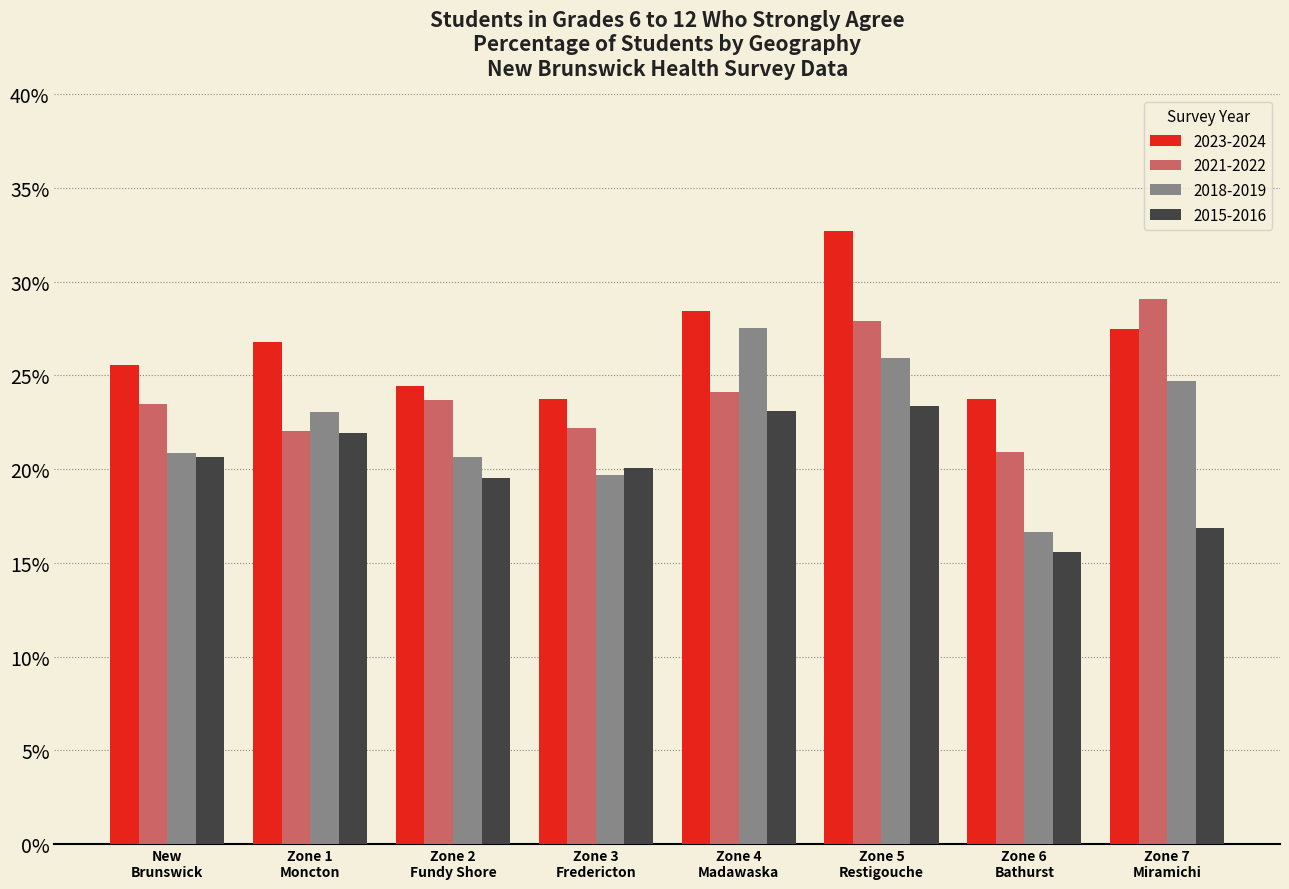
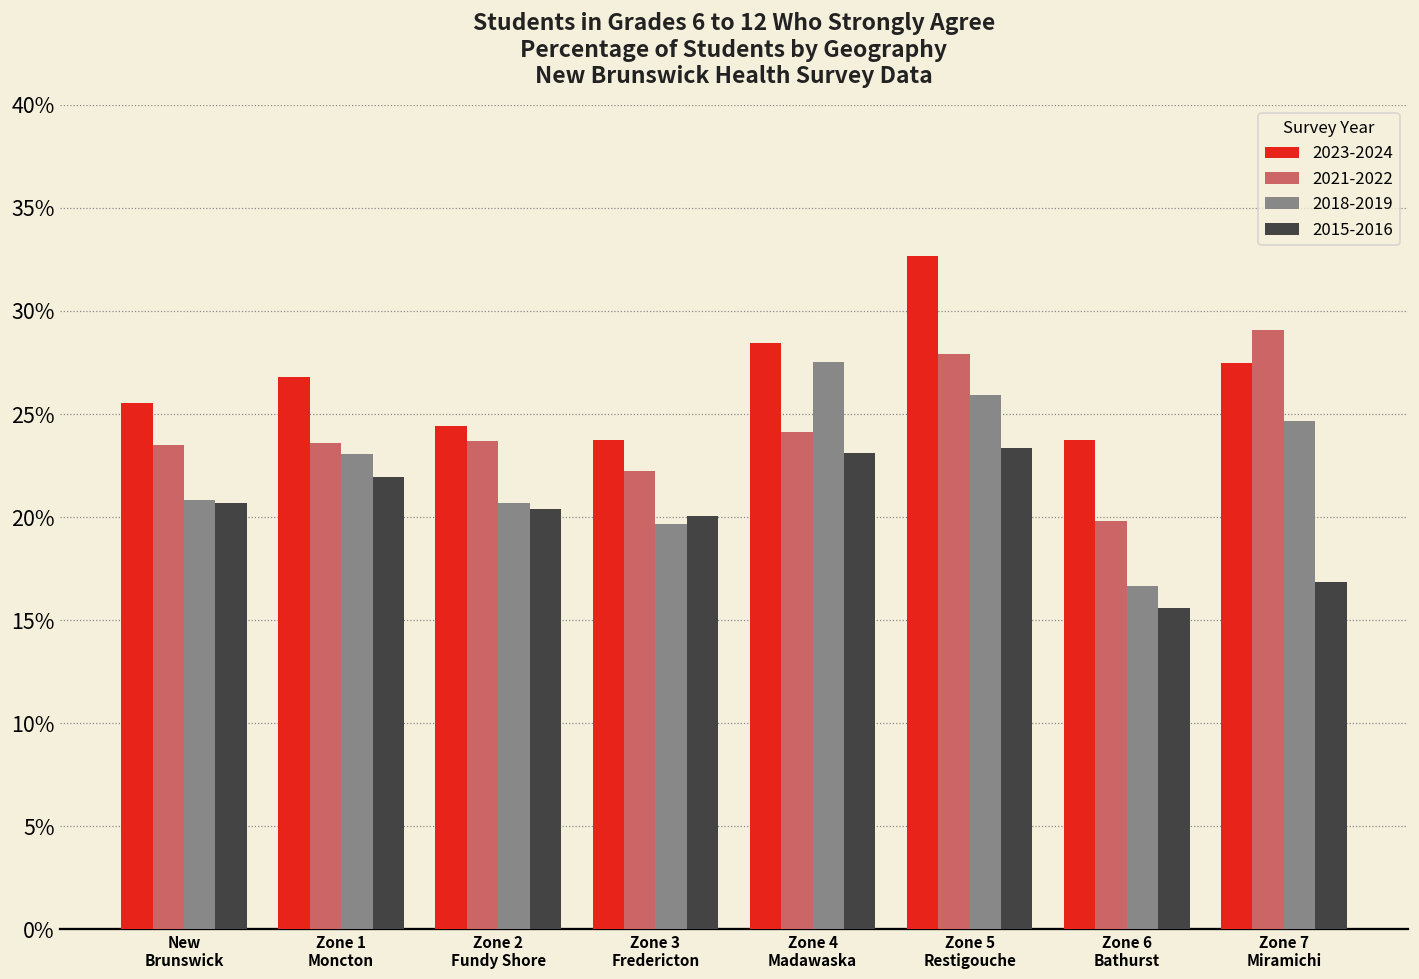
2021-2022, Zone 1 Moncton: 22.0% -> 23.6%
2015-2016, Zone 2 Fundy Shore: 19.5% -> 20.4%
2021-2022, Zone 6 Bathurst: 20.9% -> 19.8%
